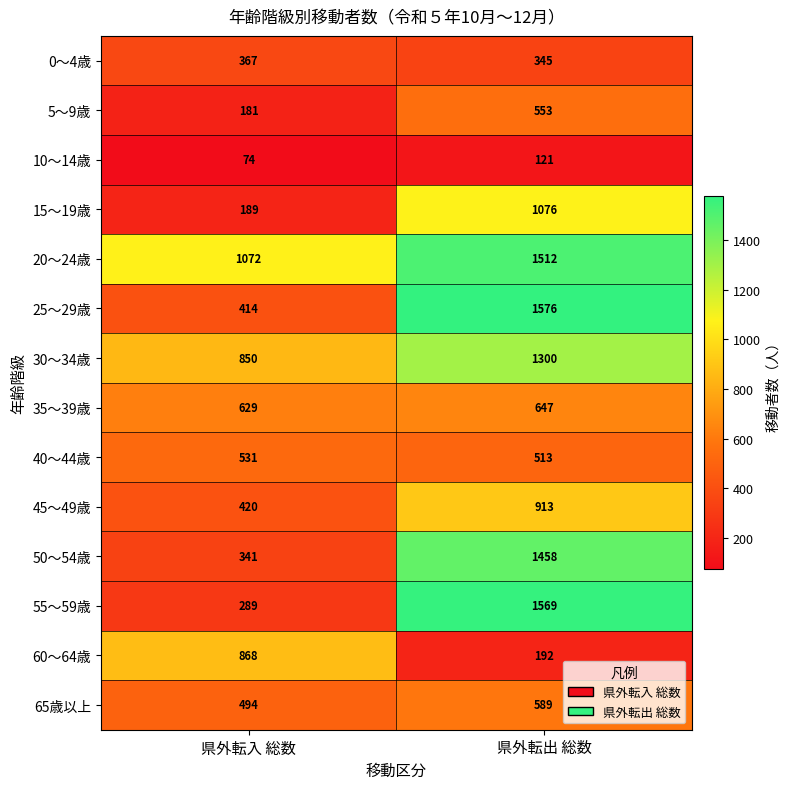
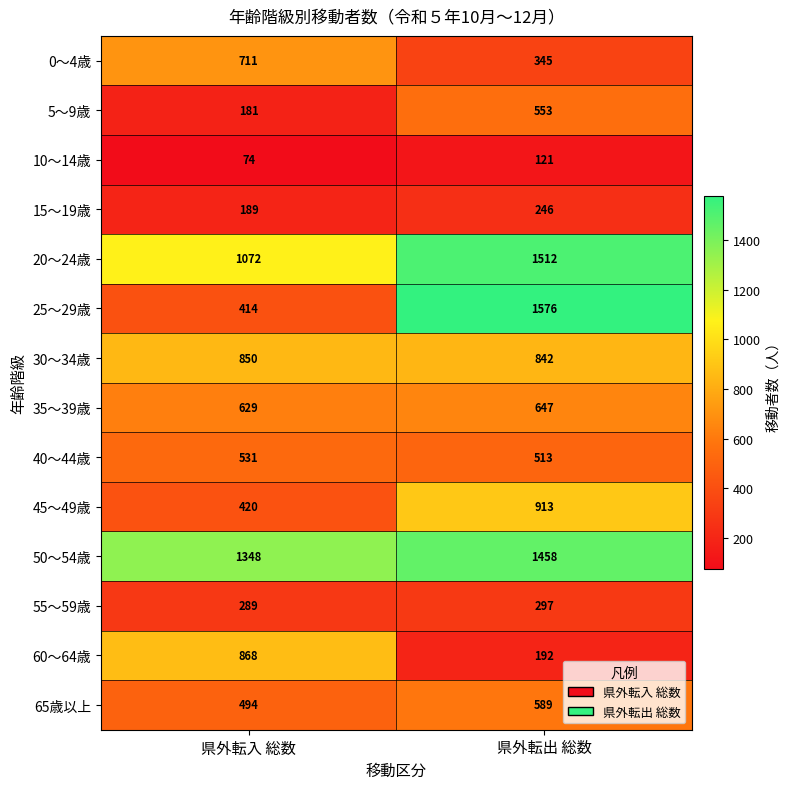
0～4歳, 県外転入 総数: 367 -> 711
15～19歳, 県外転出 総数: 1076 -> 246
30～34歳, 県外転出 総数: 1300 -> 842
50～54歳, 県外転入 総数: 341 -> 1348
55～59歳, 県外転出 総数: 1569 -> 297
